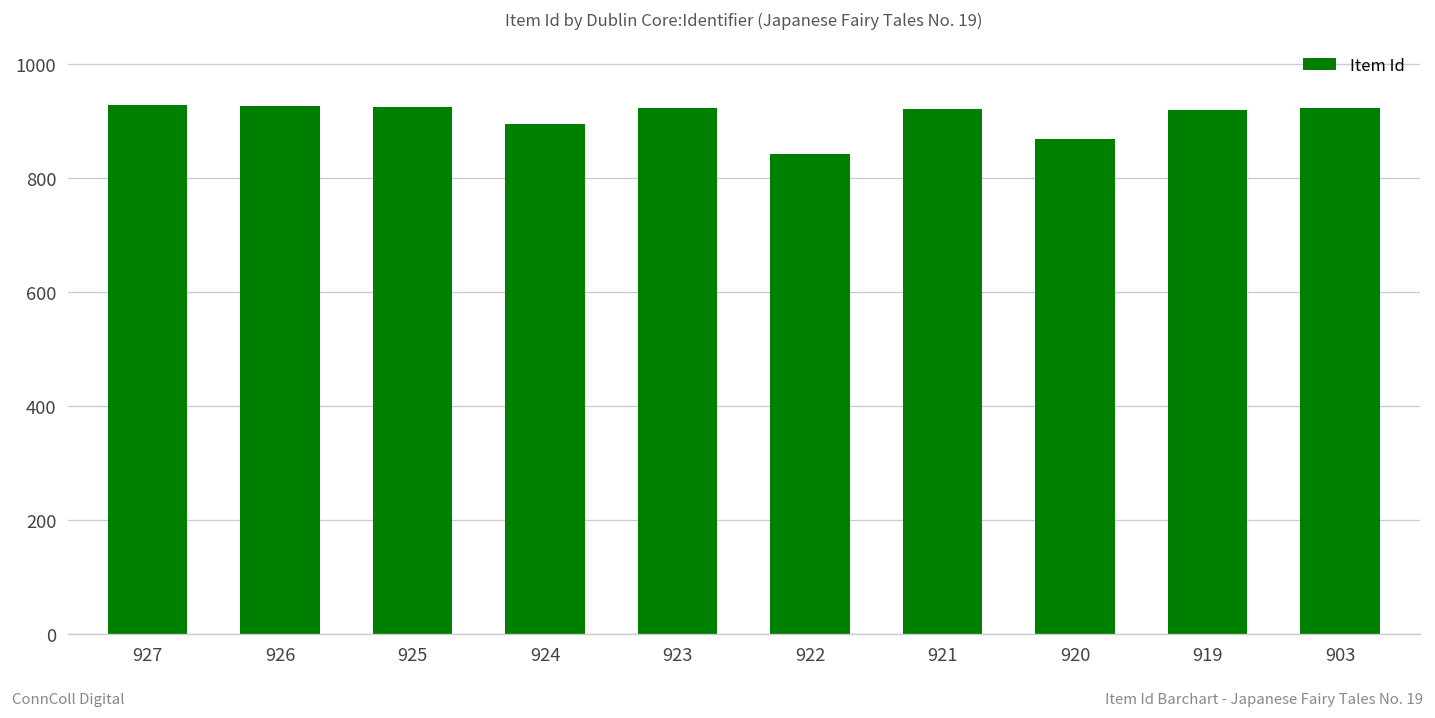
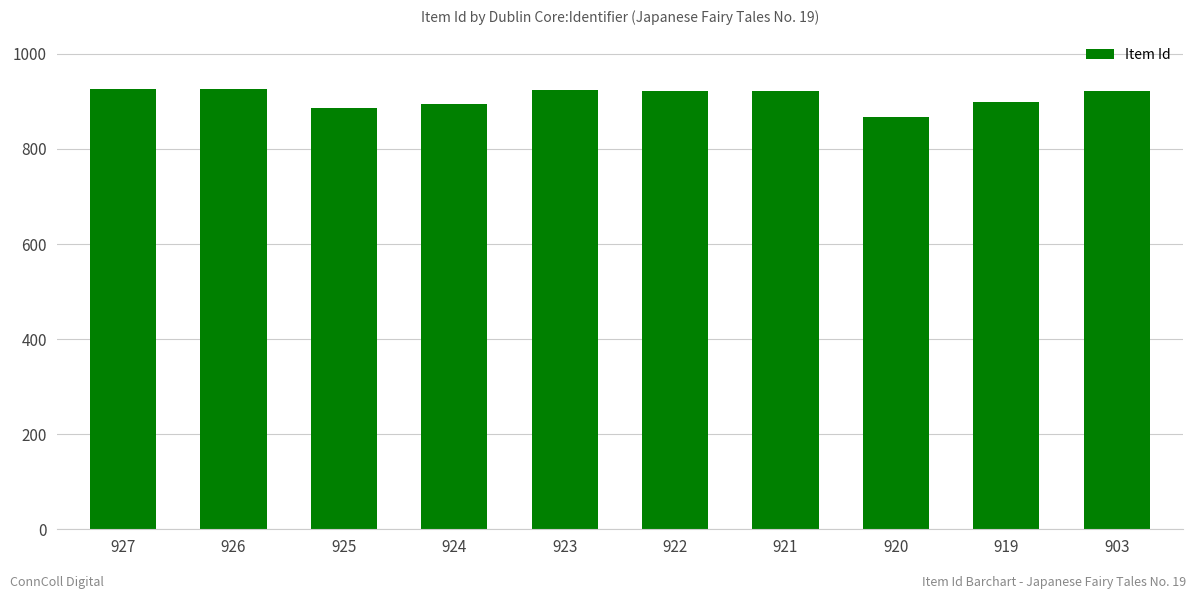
925: 930 -> 890
922: 840 -> 920
919: 920 -> 900
